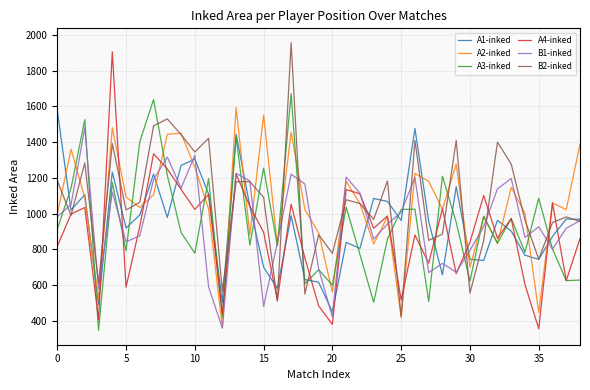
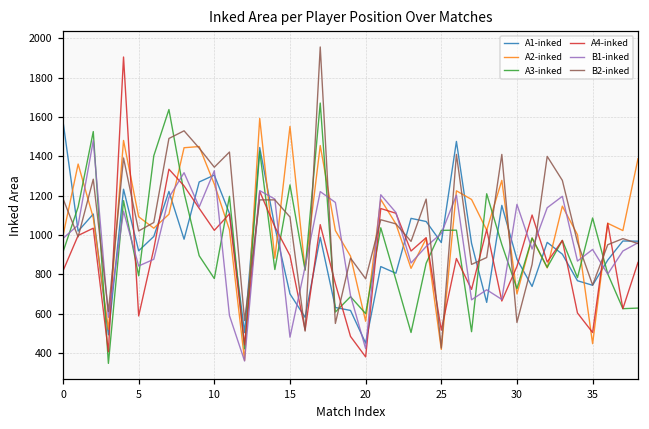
A1-inked, 30: 750 -> 880
A3-inked, 30: 620 -> 730
B1-inked, 30: 800 -> 1160
A4-inked, 35: 360 -> 510
